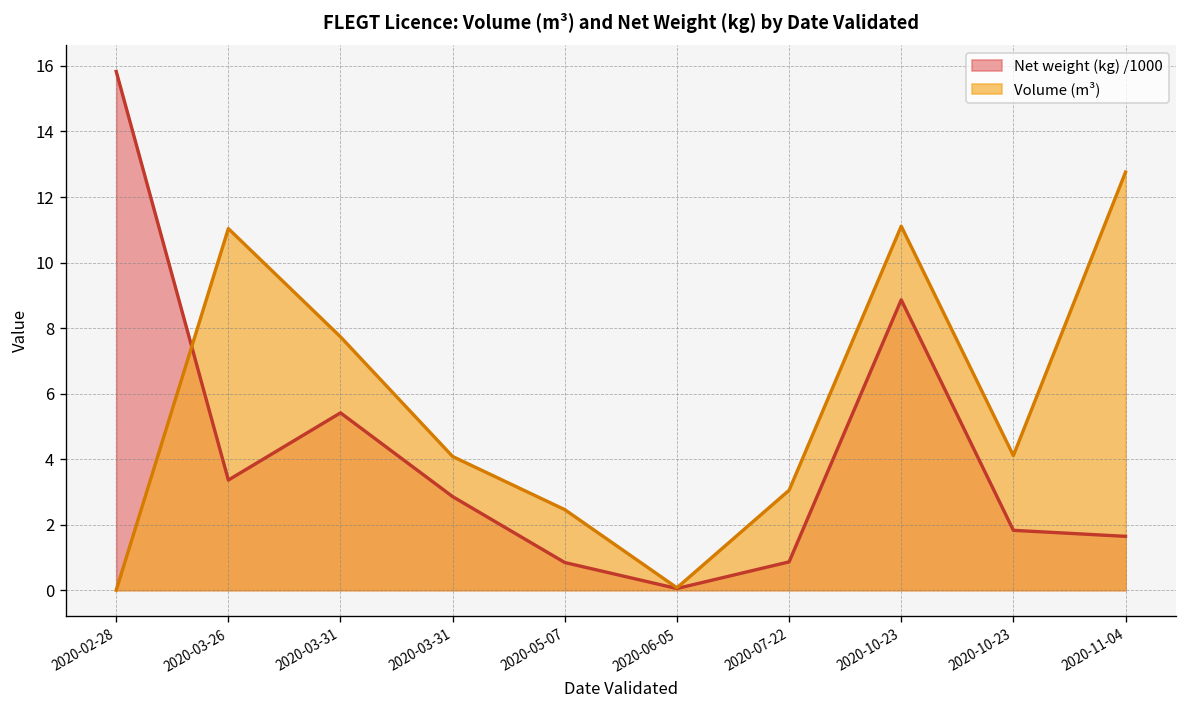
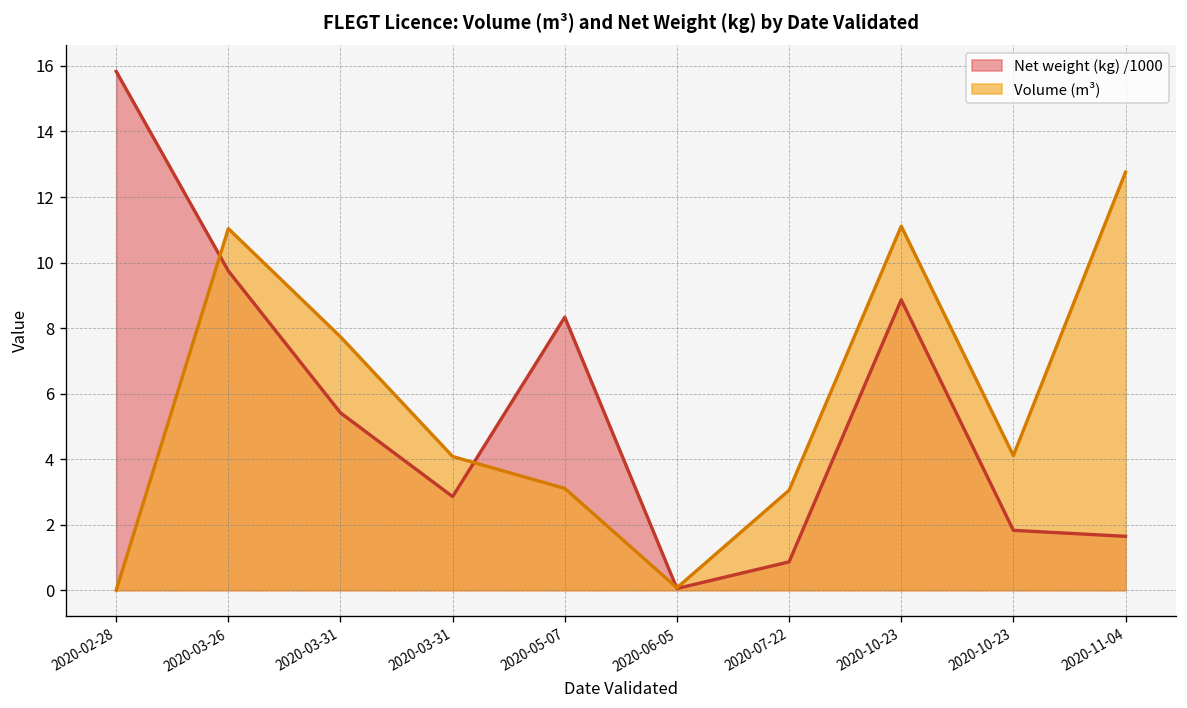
Net weight (kg) /1000, 2020-03-26: 3.4 -> 9.7
Net weight (kg) /1000, 2020-05-07: 0.8 -> 8.3
Volume (m³), 2020-05-07: 2.5 -> 3.1
